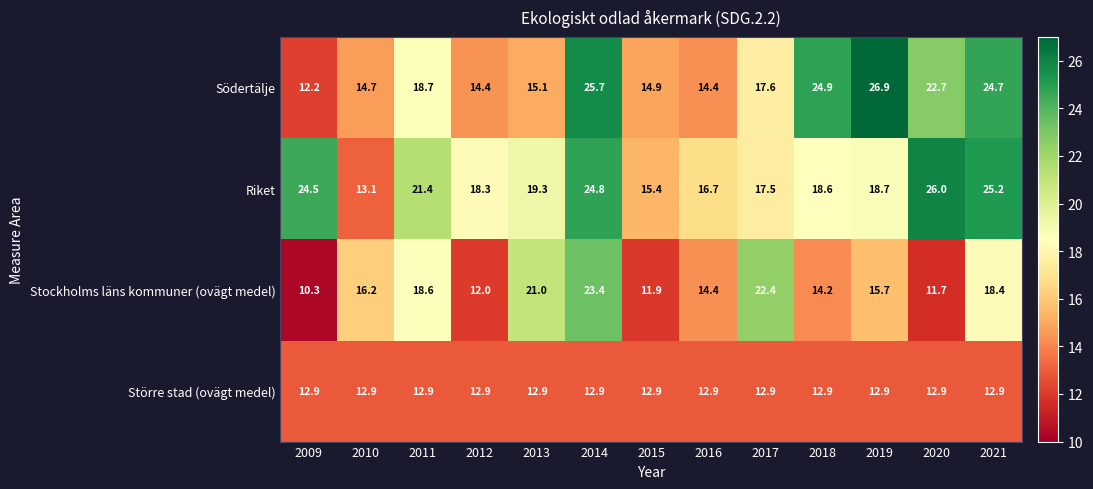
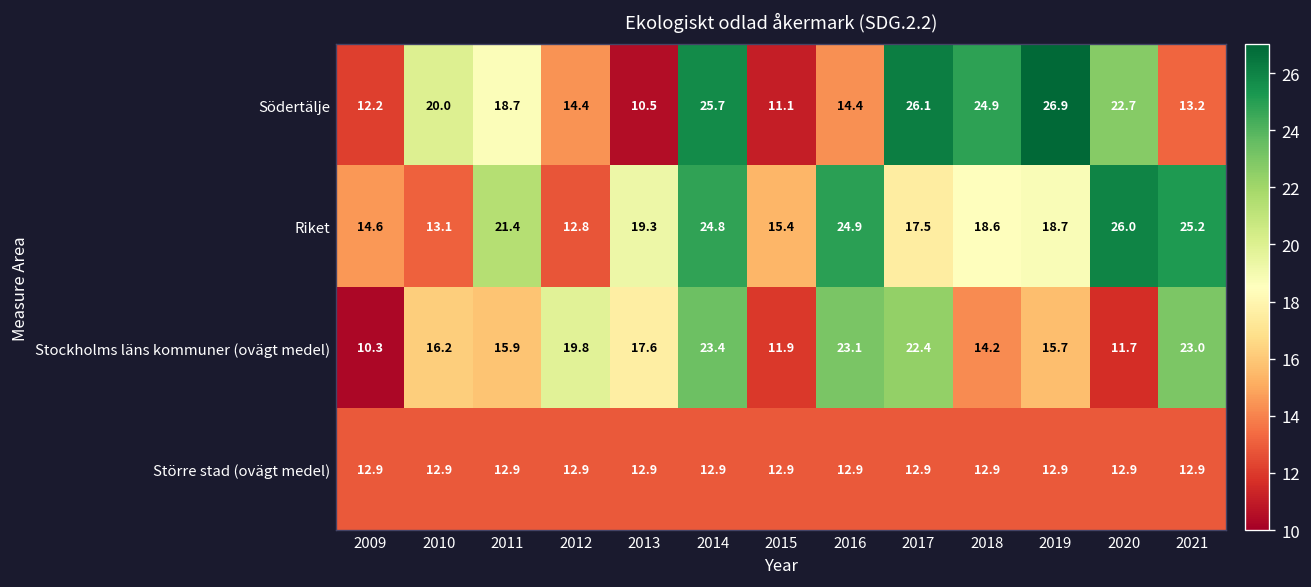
Södertälje, 2010: 14.7 -> 20.0
Södertälje, 2013: 15.1 -> 10.5
Södertälje, 2015: 14.9 -> 11.1
Södertälje, 2017: 17.6 -> 26.1
Södertälje, 2021: 24.7 -> 13.2
Riket, 2009: 24.5 -> 14.6
Riket, 2012: 18.3 -> 12.8
Riket, 2016: 16.7 -> 24.9
Stockholms läns kommuner (ovägt medel), 2011: 18.6 -> 15.9
Stockholms läns kommuner (ovägt medel), 2012: 12.0 -> 19.8
Stockholms läns kommuner (ovägt medel), 2013: 21.0 -> 17.6
Stockholms läns kommuner (ovägt medel), 2016: 14.4 -> 23.1
Stockholms läns kommuner (ovägt medel), 2021: 18.4 -> 23.0
